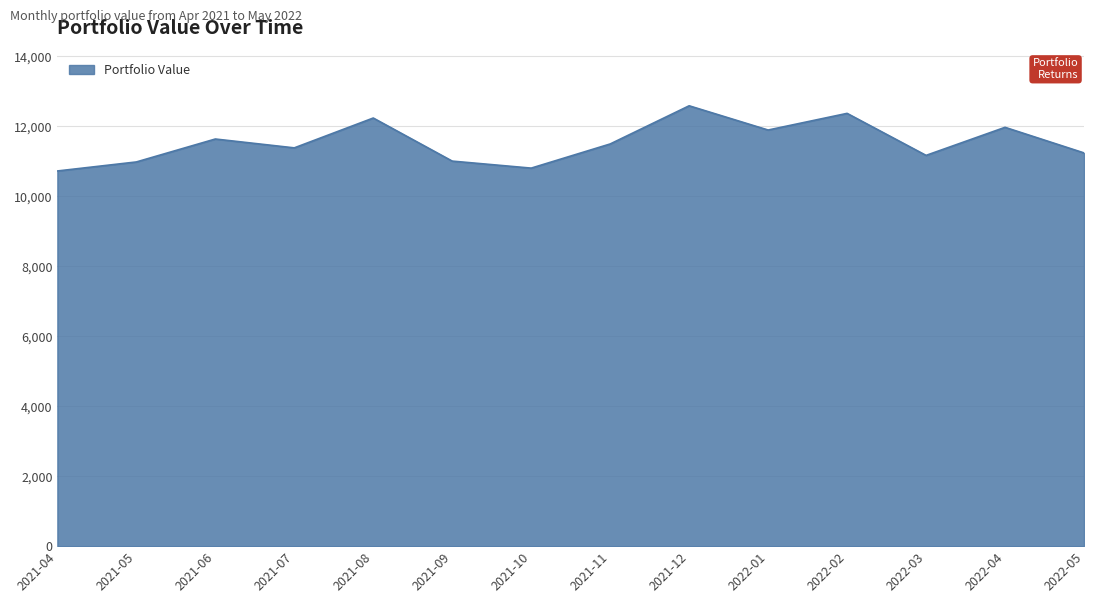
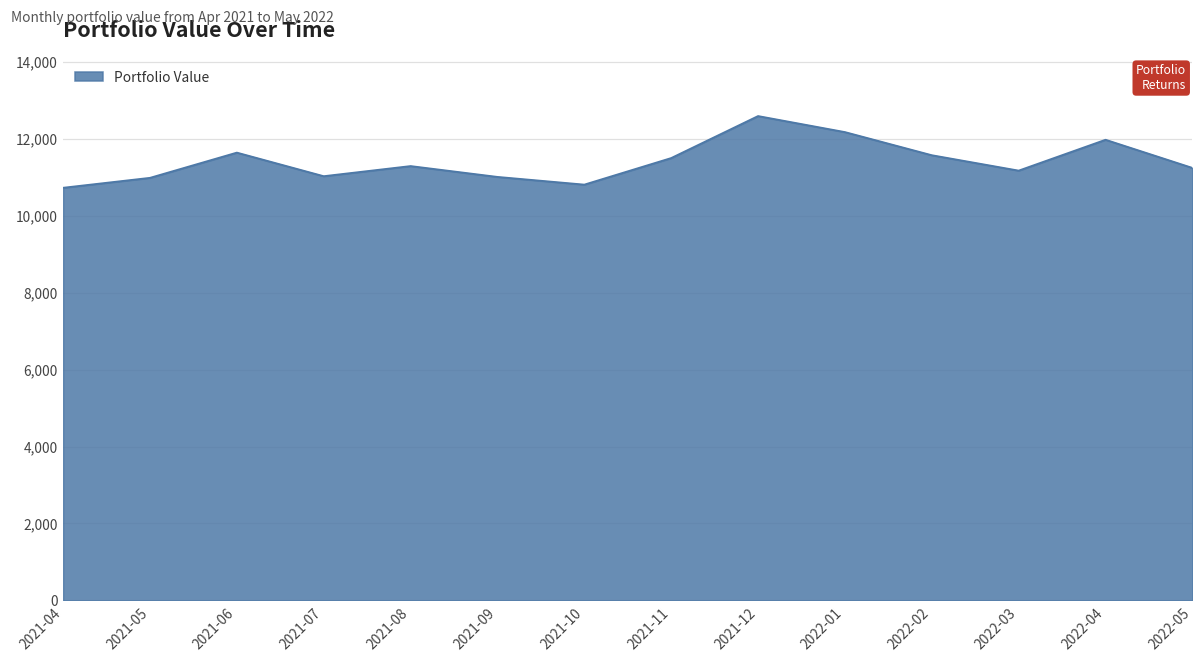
2021-07: 11,400 -> 11,000
2021-08: 12,200 -> 11,300
2022-01: 11,900 -> 12,200
2022-02: 12,400 -> 11,600
